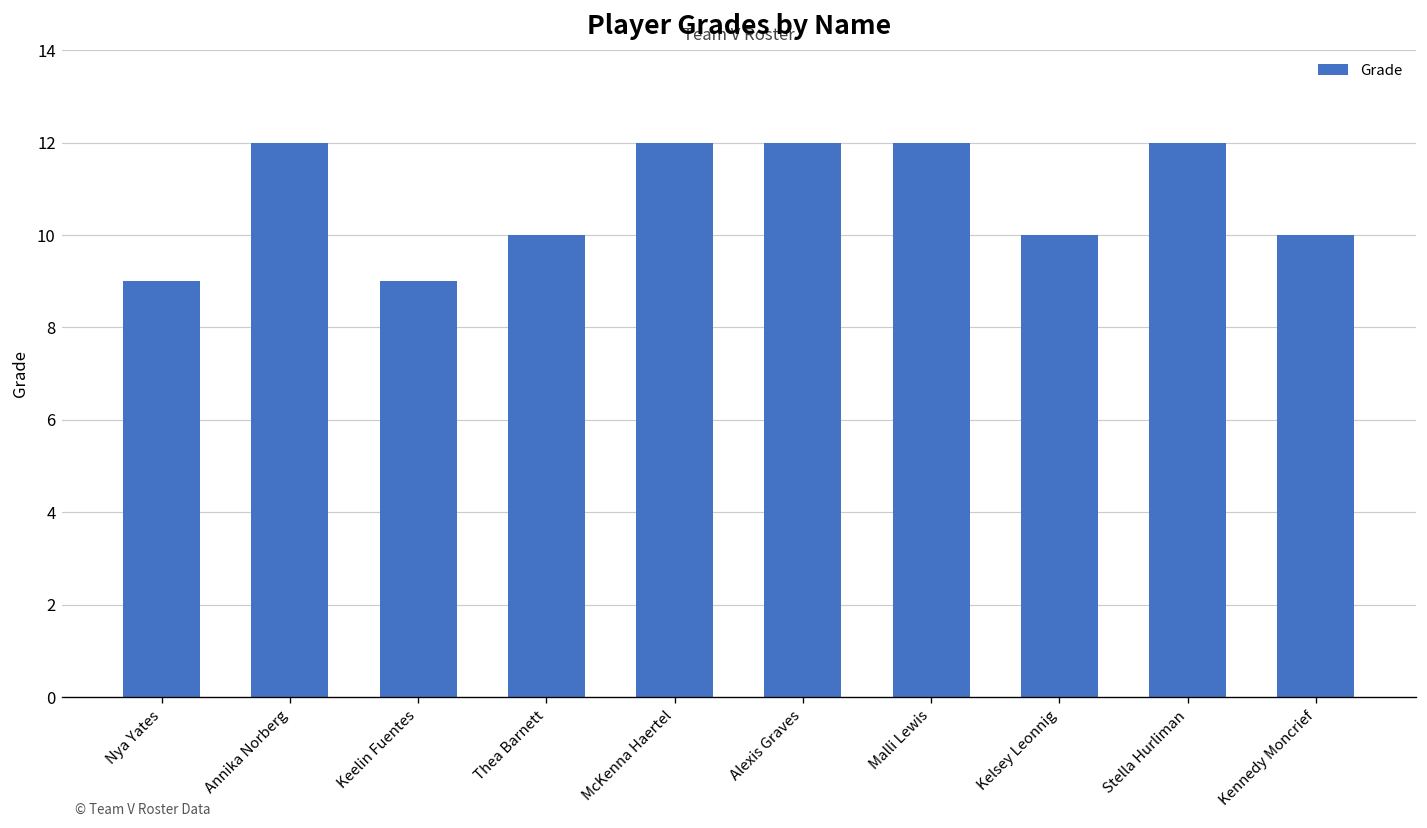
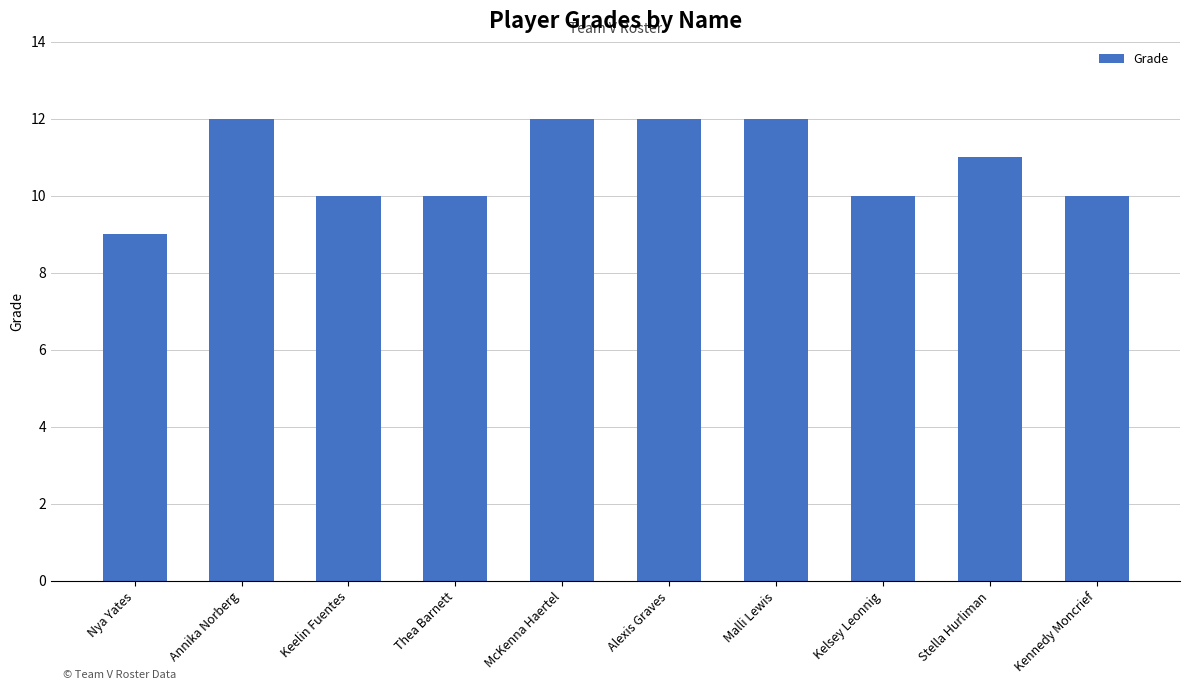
Keelin Fuentes: 9 -> 10
Stella Hurliman: 12 -> 11
